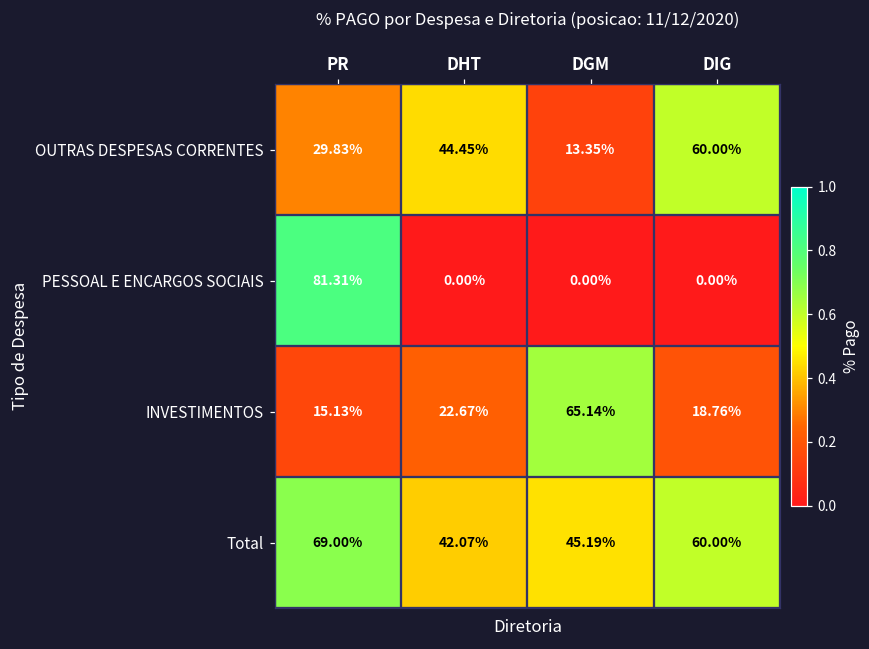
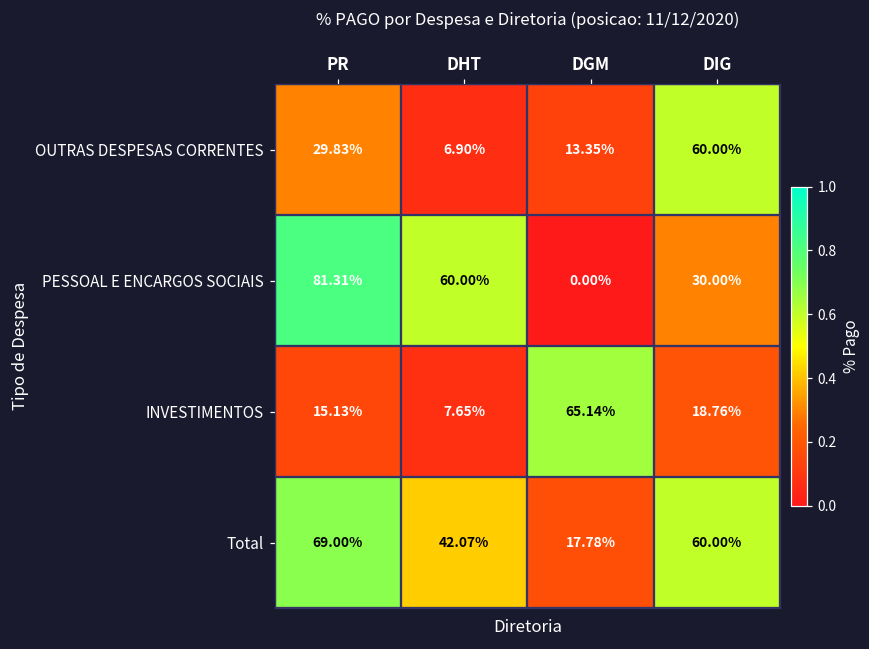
OUTRAS DESPESAS CORRENTES, DHT: 44.45% -> 6.90%
PESSOAL E ENCARGOS SOCIAIS, DHT: 0.00% -> 60.00%
PESSOAL E ENCARGOS SOCIAIS, DIG: 0.00% -> 30.00%
INVESTIMENTOS, DHT: 22.67% -> 7.65%
Total, DGM: 45.19% -> 17.78%
